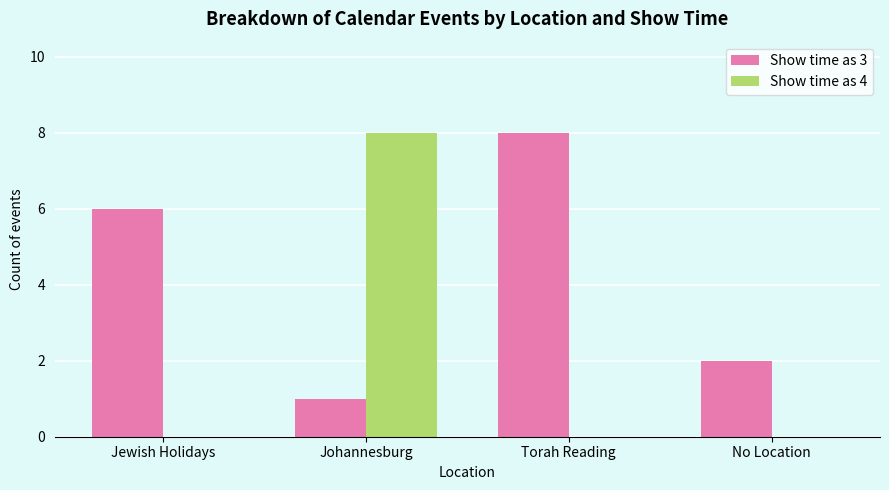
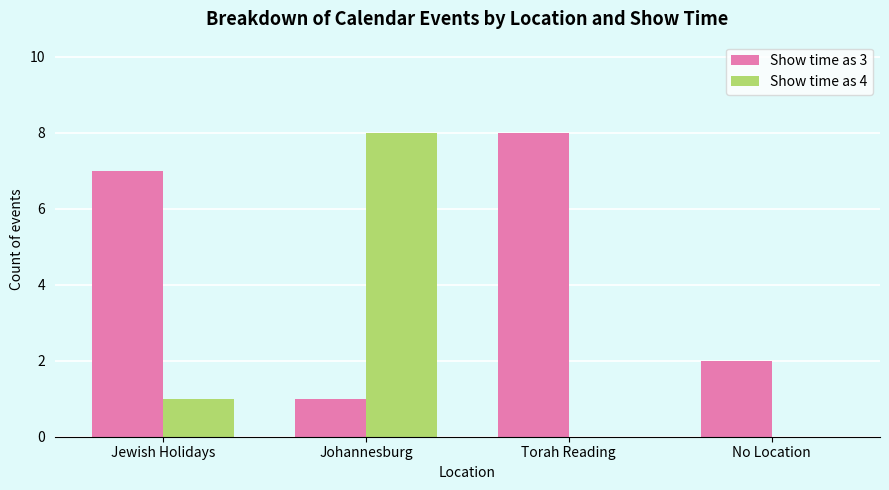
Show time as 3, Jewish Holidays: 6 -> 7
Show time as 4, Jewish Holidays: 0 -> 1
